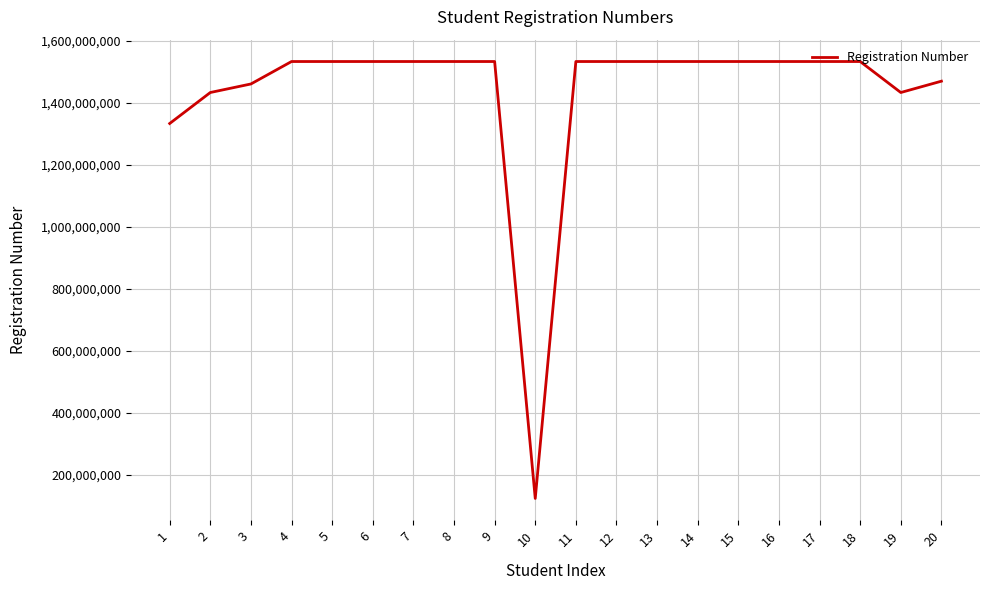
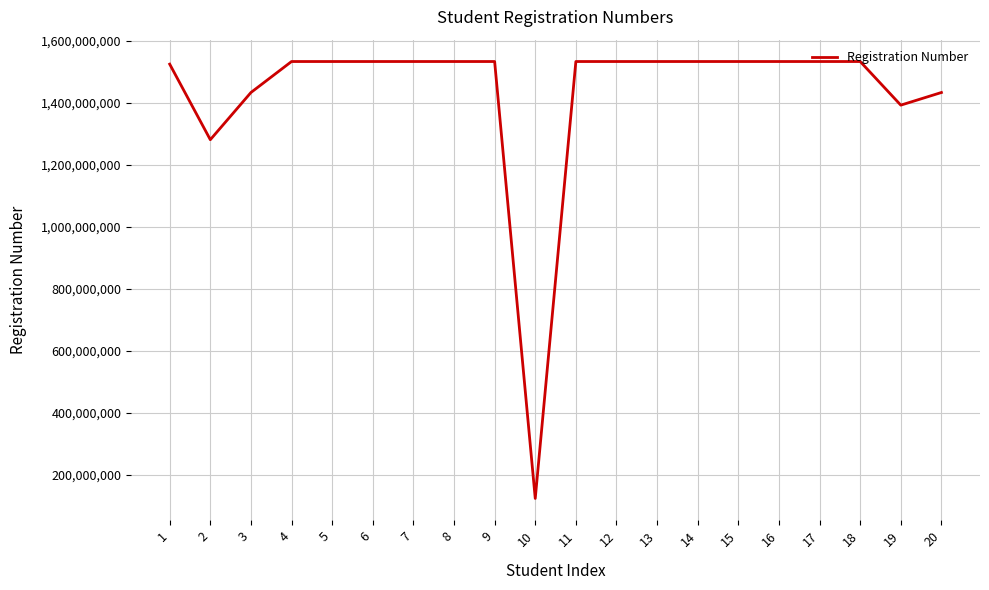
1: 1,330,000,000 -> 1,520,000,000
2: 1,430,000,000 -> 1,280,000,000
3: 1,460,000,000 -> 1,430,000,000
19: 1,430,000,000 -> 1,390,000,000
20: 1,470,000,000 -> 1,430,000,000
